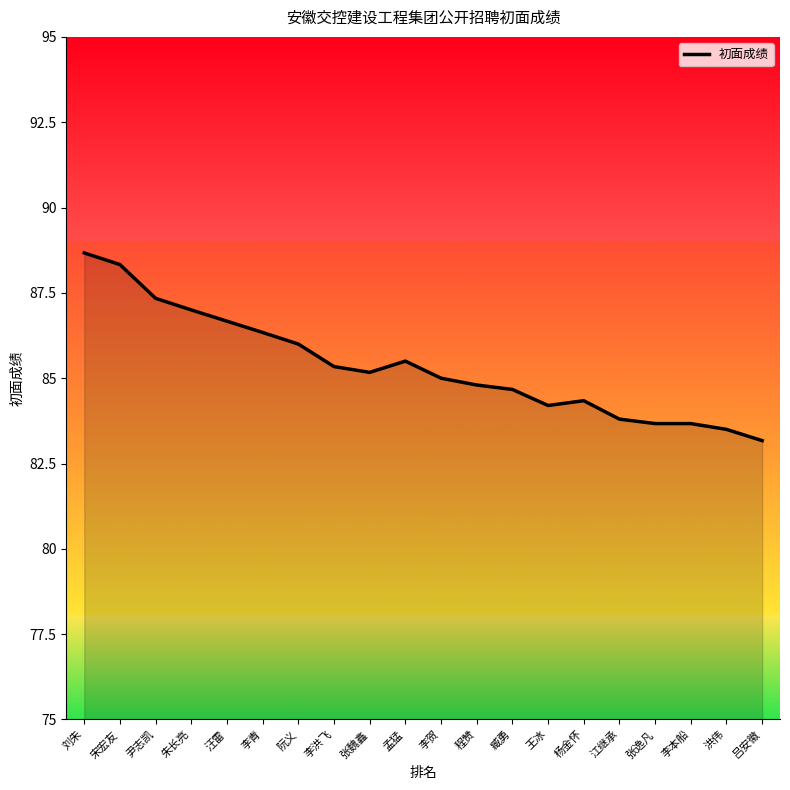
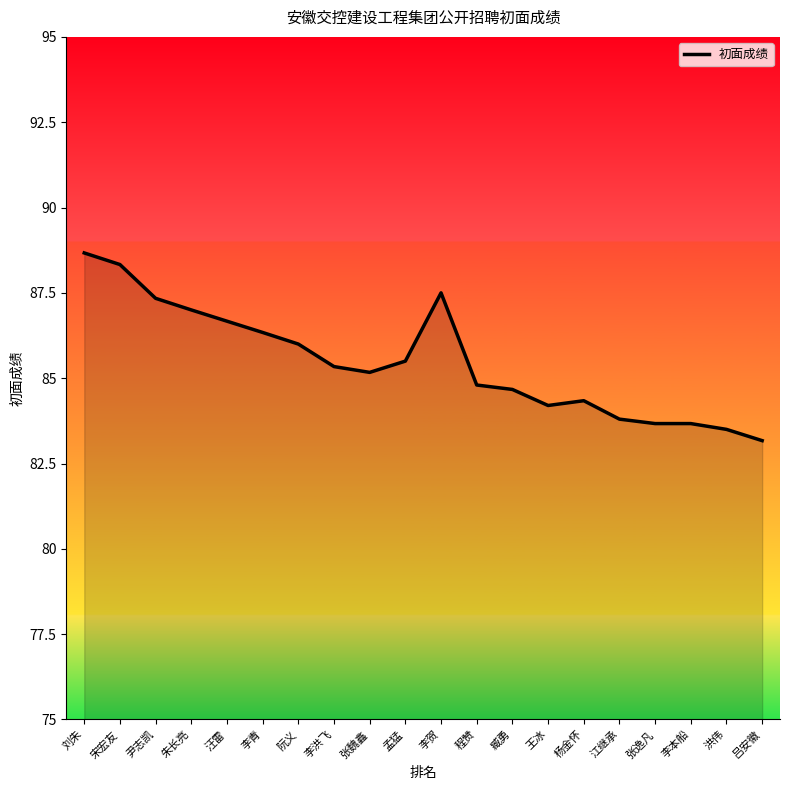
李贺: 85.0 -> 87.5
